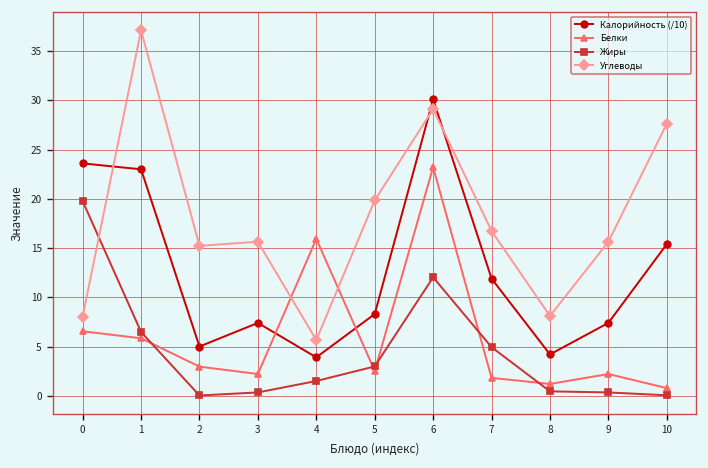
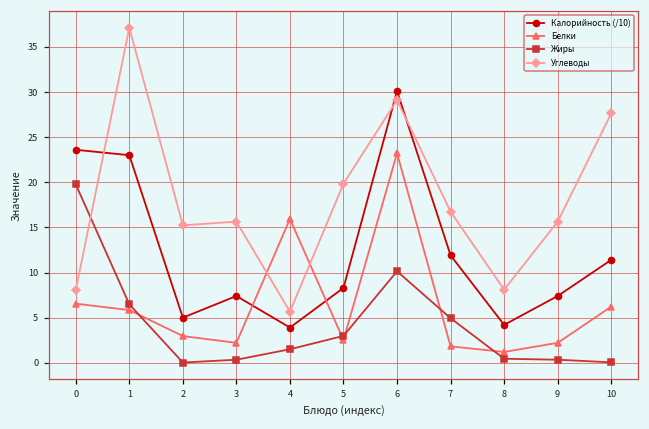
Жиры, 6: 12 -> 10
Калорийность (/10), 10: 15 -> 11
Белки, 10: 1 -> 6
